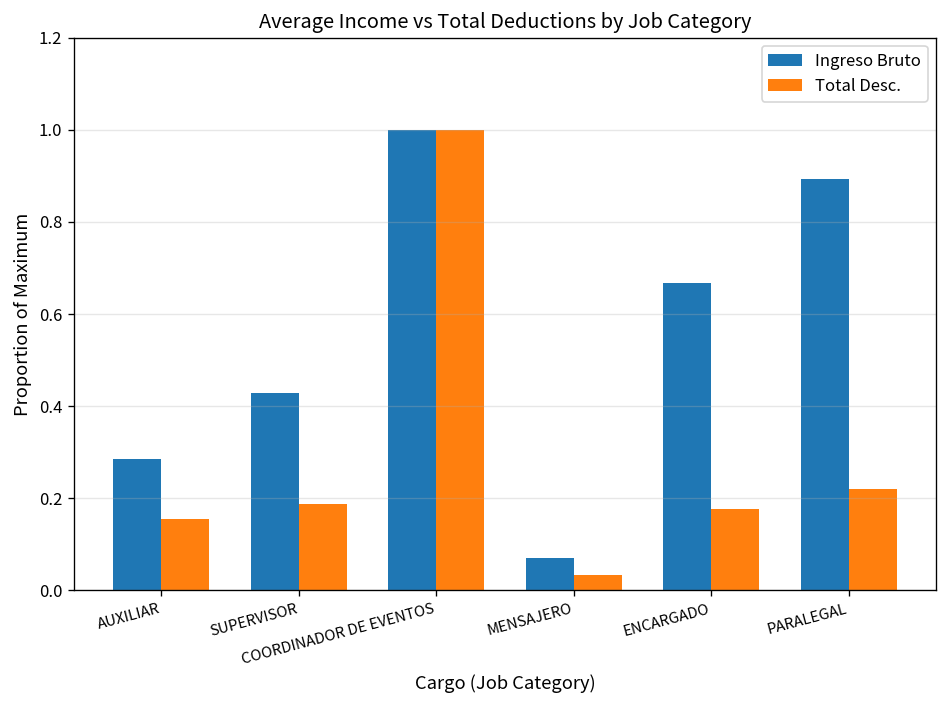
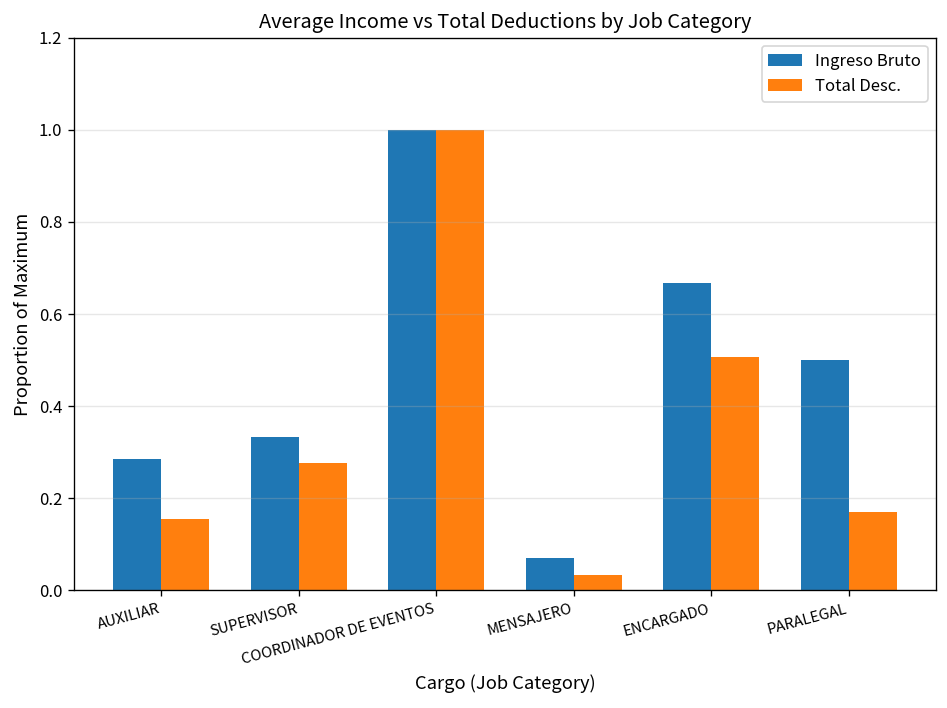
Ingreso Bruto, SUPERVISOR: 0.43 -> 0.33
Total Desc., SUPERVISOR: 0.19 -> 0.28
Total Desc., ENCARGADO: 0.18 -> 0.51
Ingreso Bruto, PARALEGAL: 0.89 -> 0.50
Total Desc., PARALEGAL: 0.22 -> 0.17
